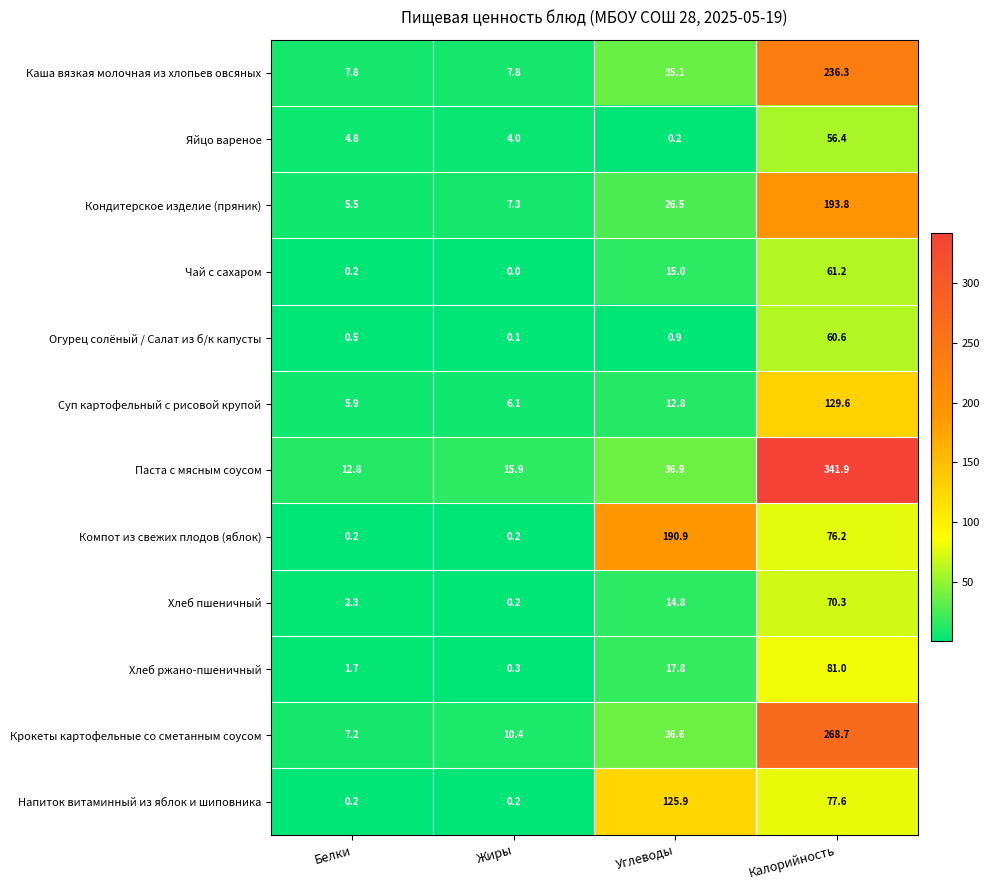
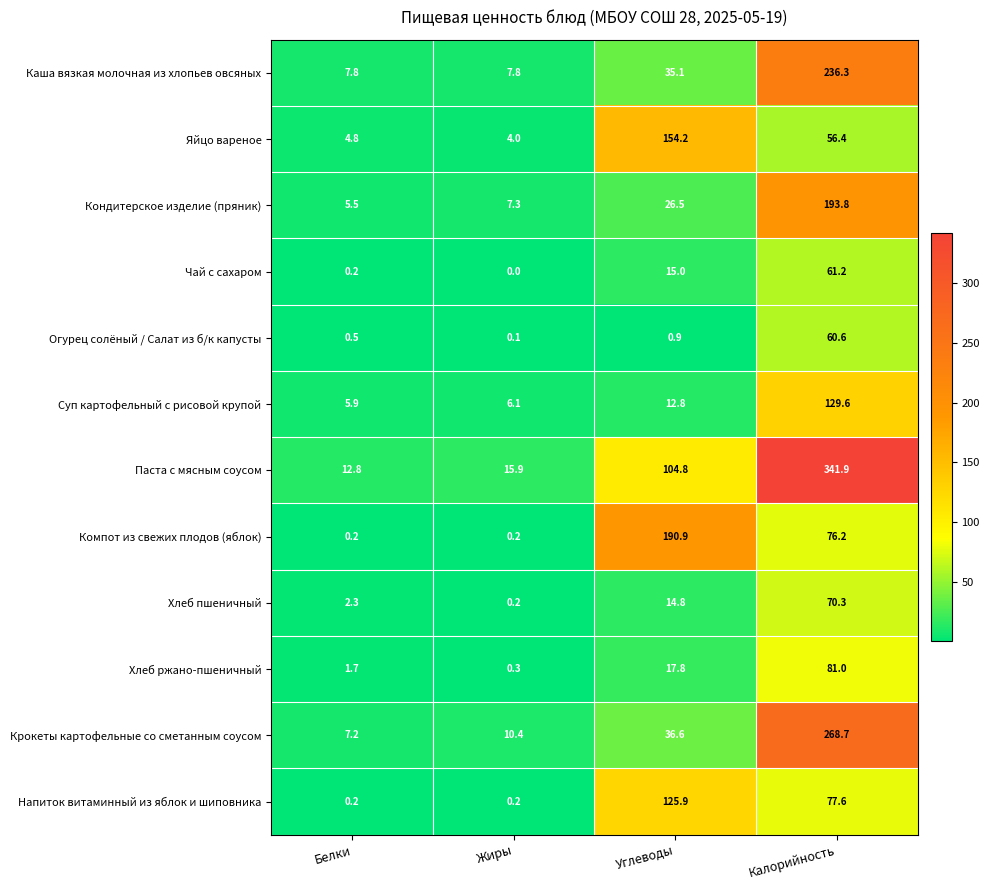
Яйцо вареное, Углеводы: 0.2 -> 154.2
Паста с мясным соусом, Углеводы: 36.9 -> 104.8
